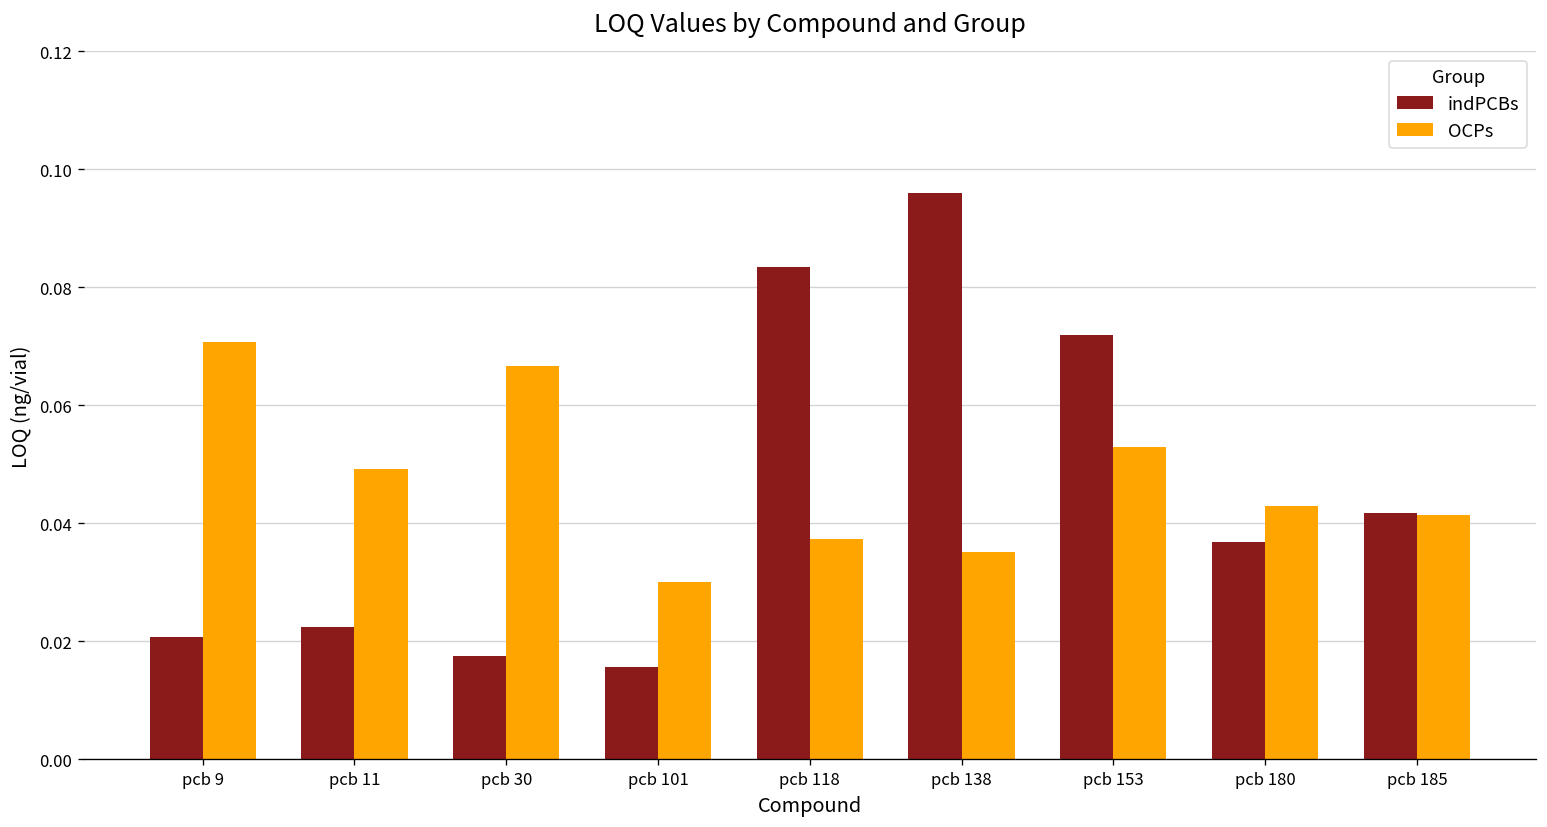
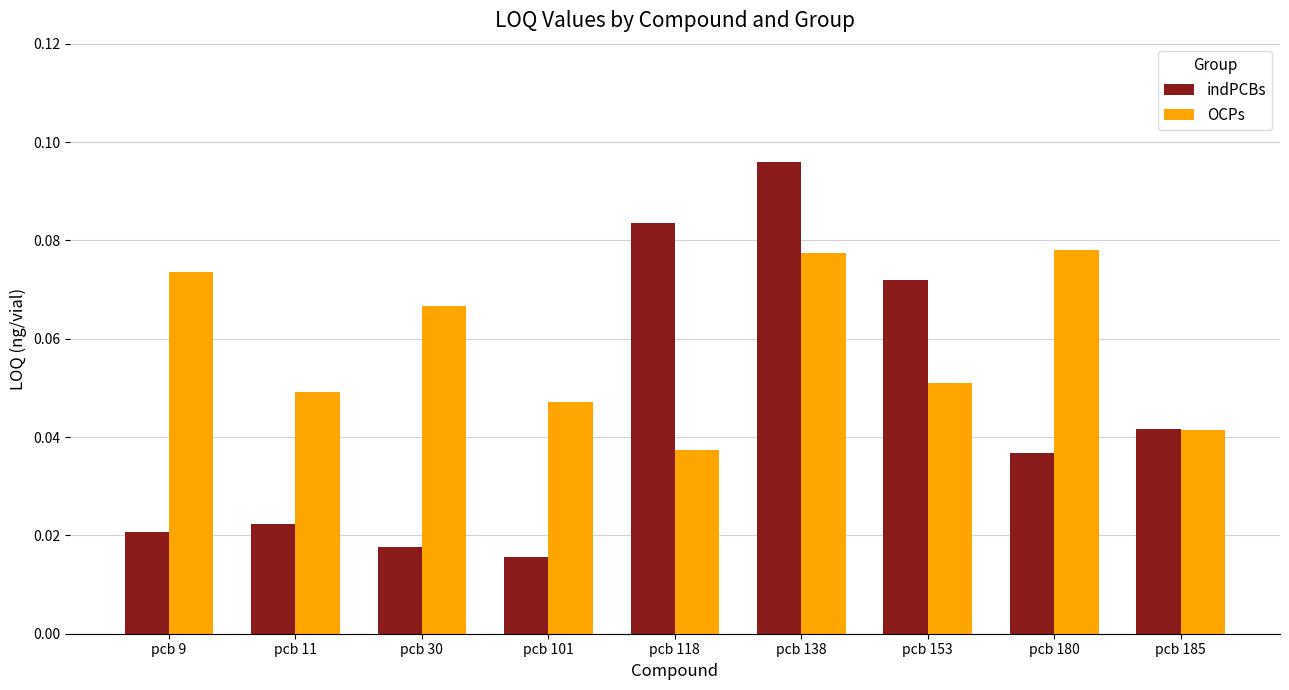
OCPs, pcb 9: 0.071 -> 0.074
OCPs, pcb 101: 0.030 -> 0.047
OCPs, pcb 138: 0.035 -> 0.078
OCPs, pcb 153: 0.053 -> 0.051
OCPs, pcb 180: 0.043 -> 0.078
